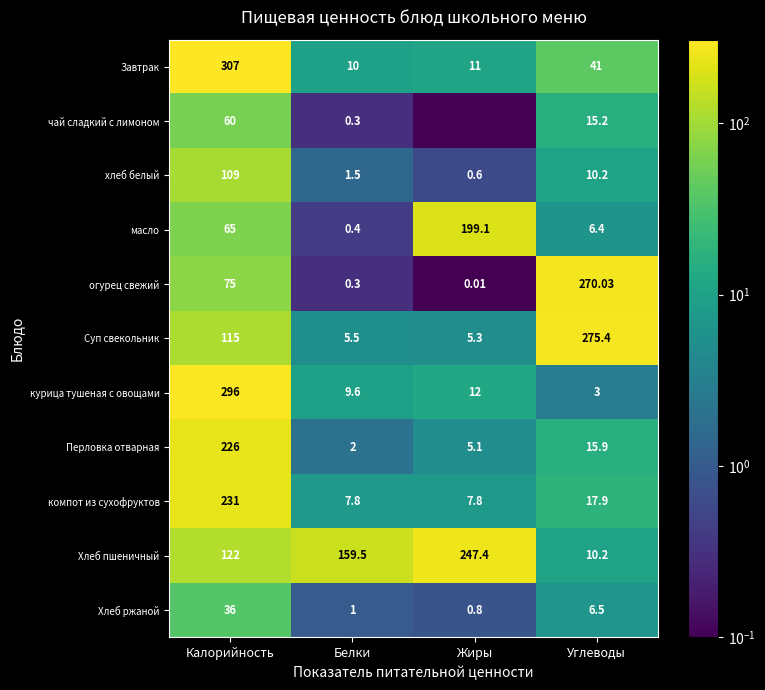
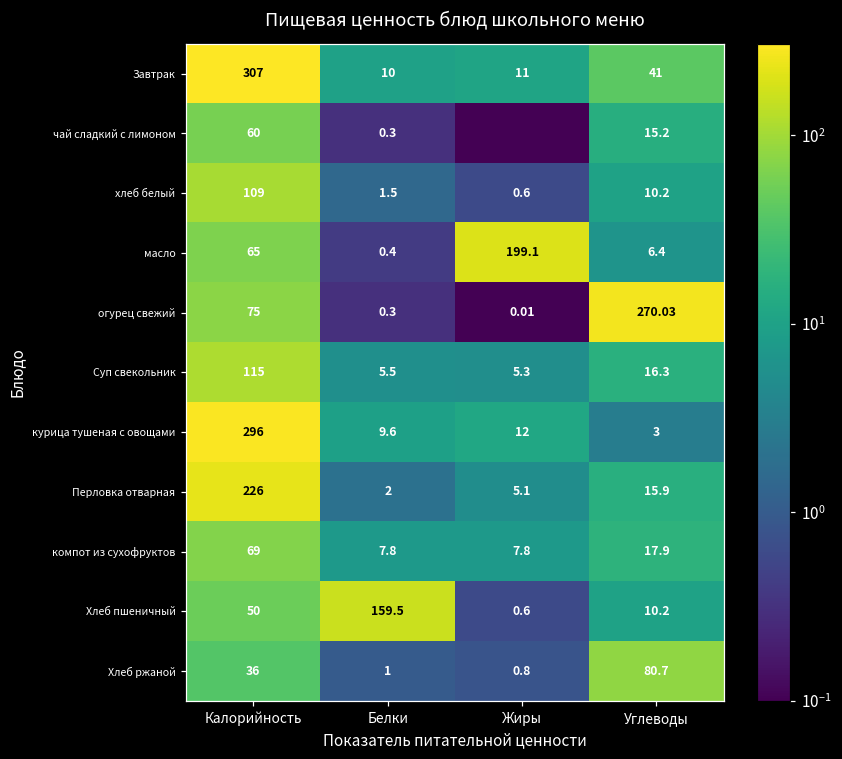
Суп свекольник, Углеводы: 275.4 -> 16.3
компот из сухофруктов, Калорийность: 231 -> 69
Хлеб пшеничный, Калорийность: 122 -> 50
Хлеб пшеничный, Жиры: 247.4 -> 0.6
Хлеб ржаной, Углеводы: 6.5 -> 80.7
